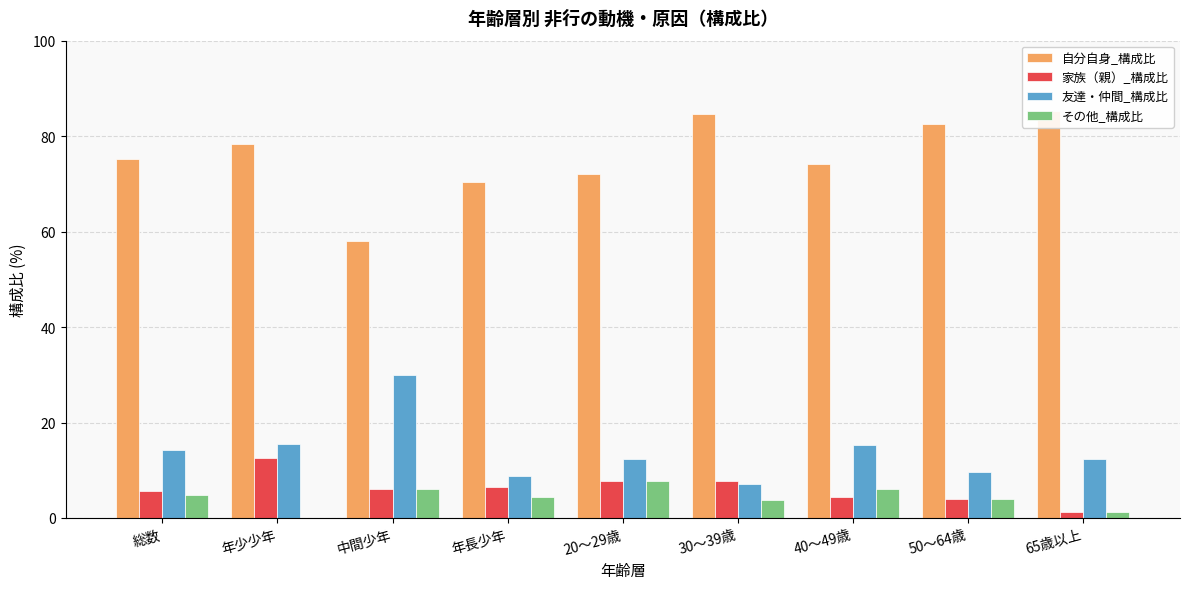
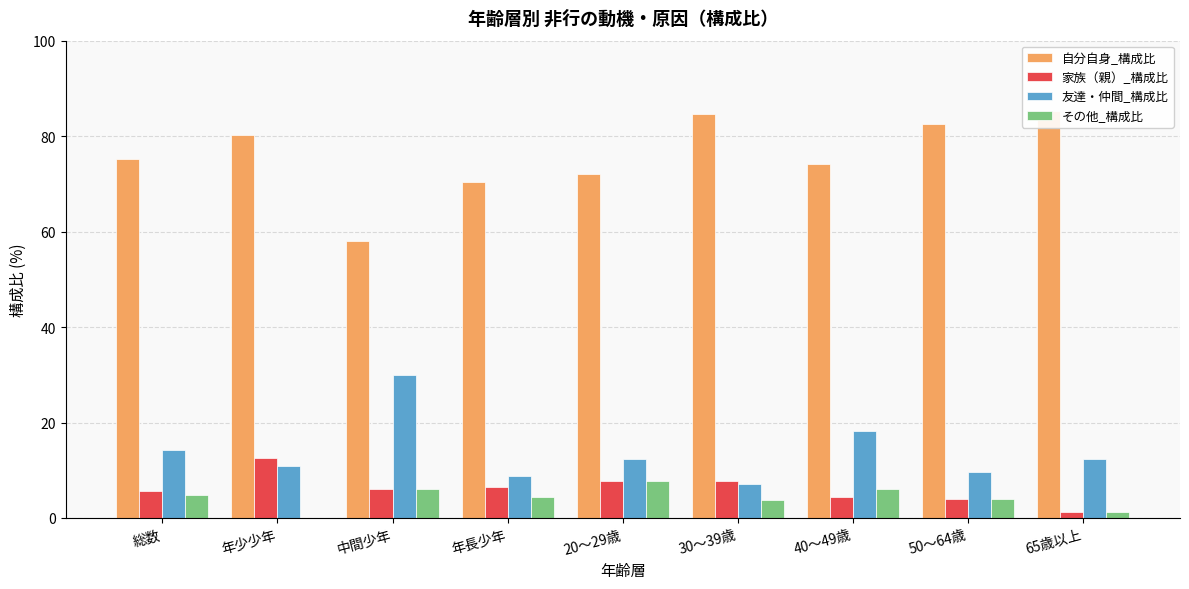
自分自身_構成比, 年少少年: 78 -> 80
友達・仲間_構成比, 年少少年: 15 -> 11
友達・仲間_構成比, 40～49歳: 15 -> 18
